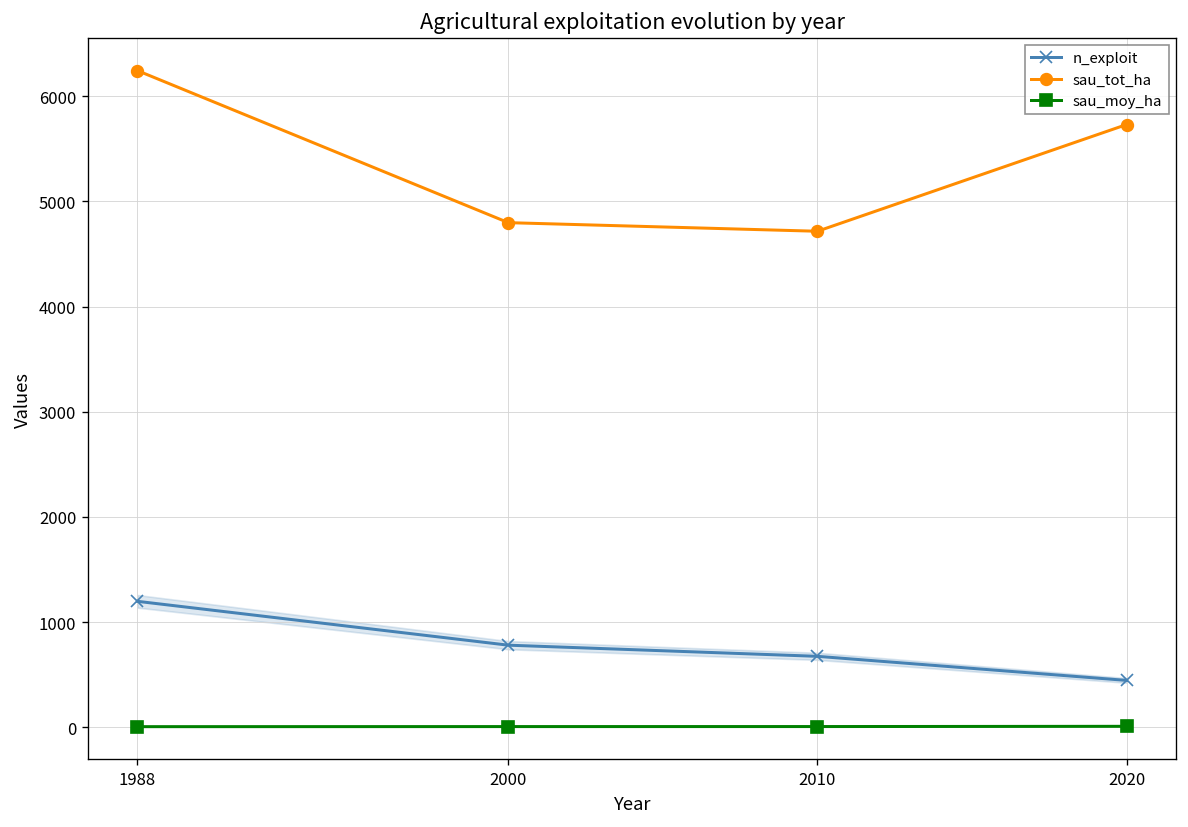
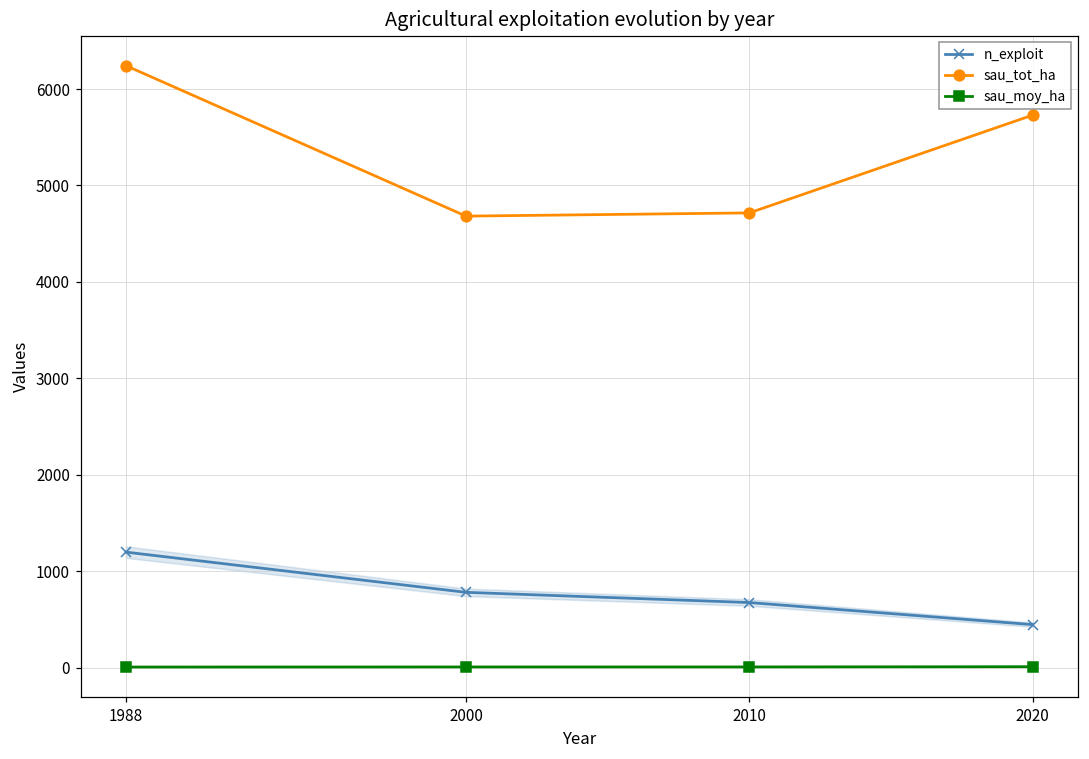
sau_tot_ha, 2000: 4800 -> 4700
